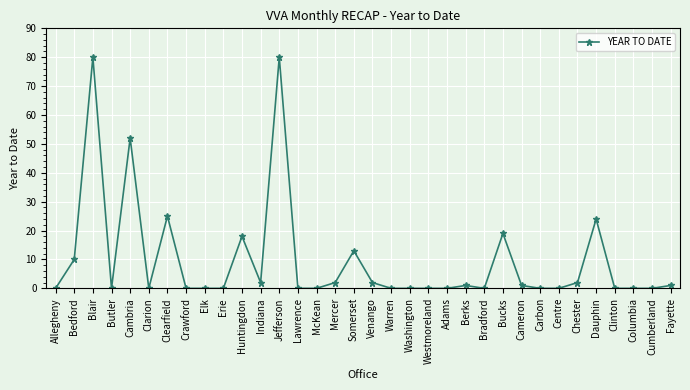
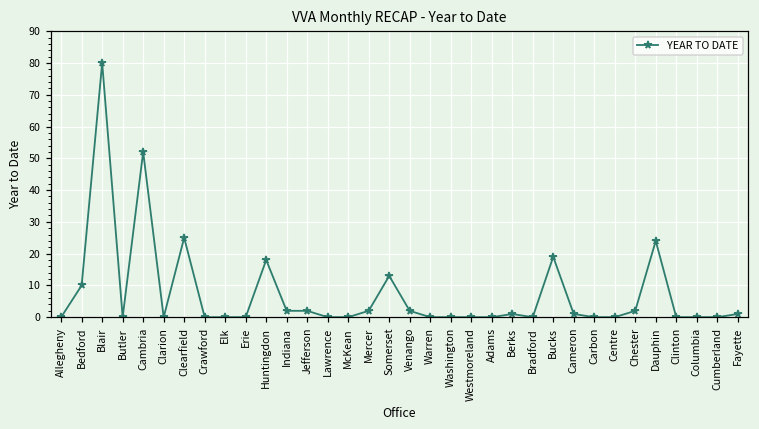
Jefferson: 80 -> 2
